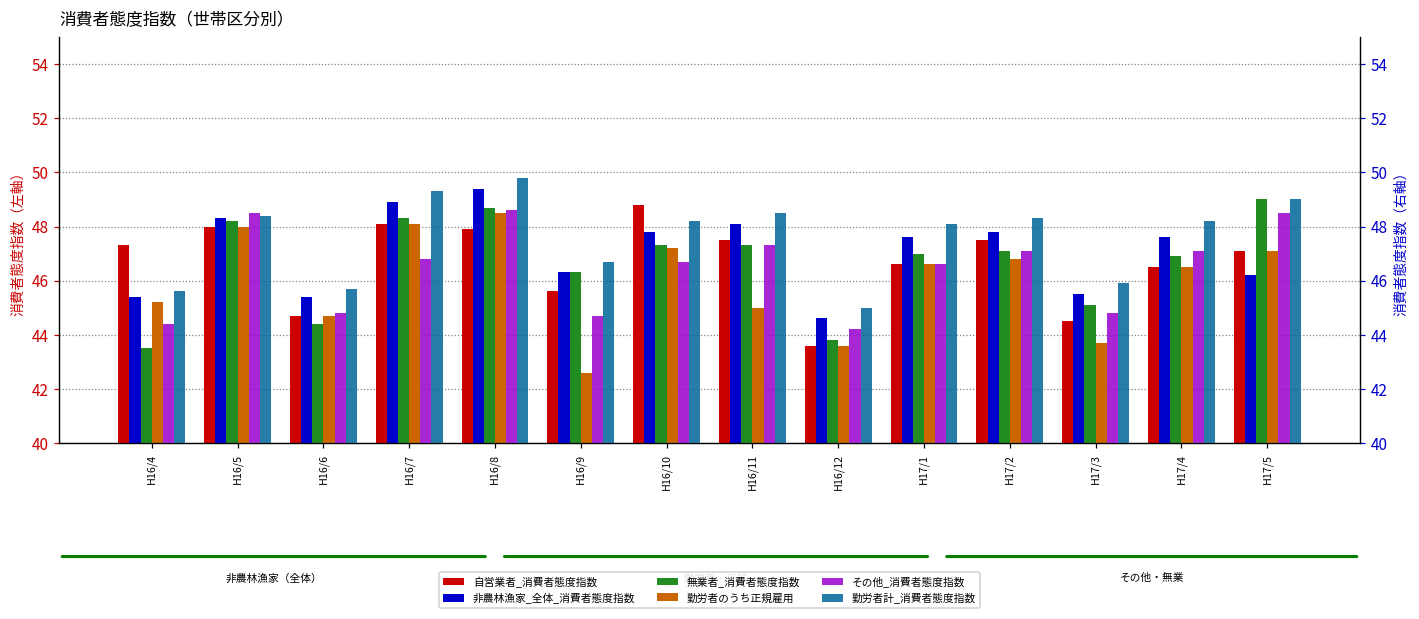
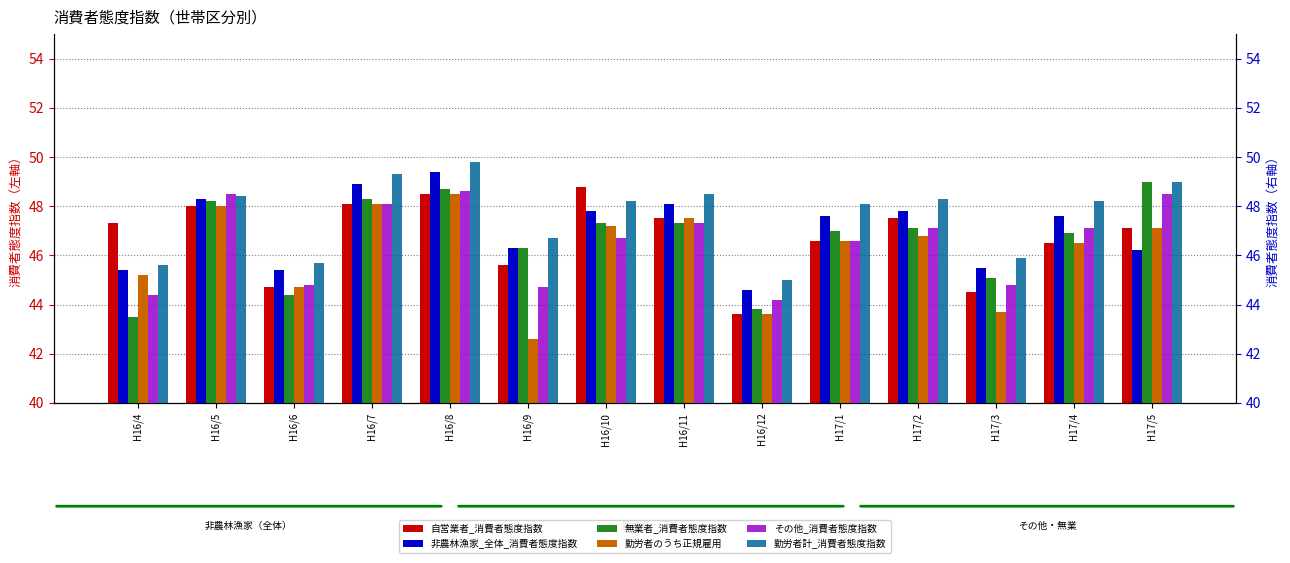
自営業者_消費者態度指数, H16/8: 47.9 -> 48.5
勤労者のうち正規雇用, H16/11: 45.0 -> 47.5
その他_消費者態度指数, H16/7: 46.8 -> 48.1
